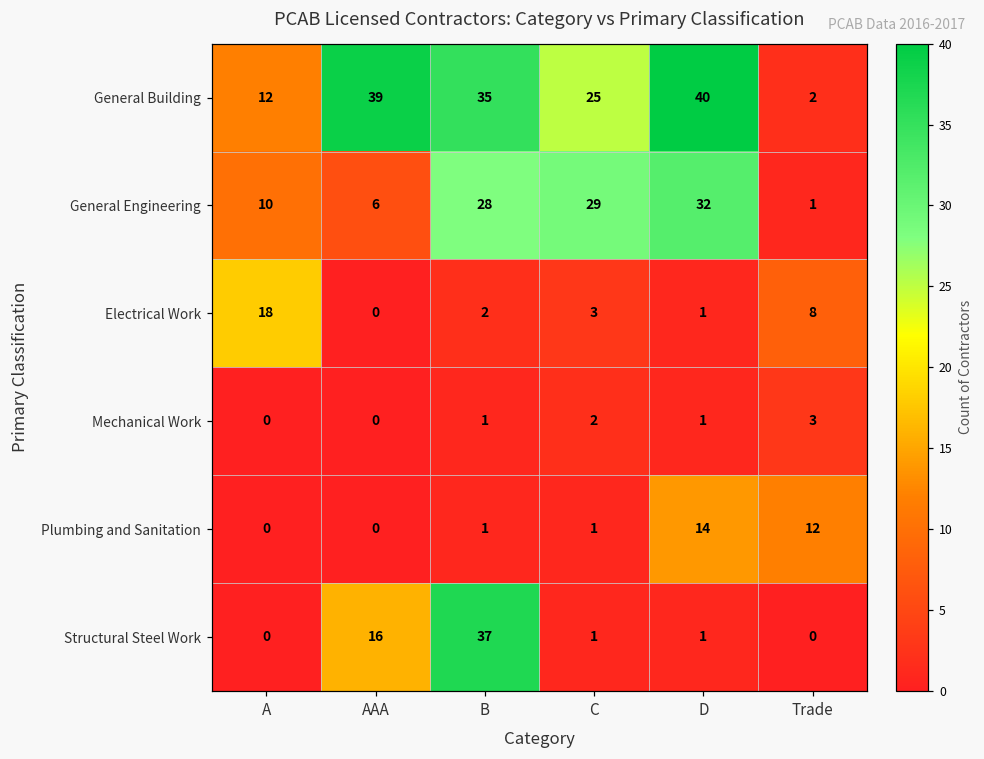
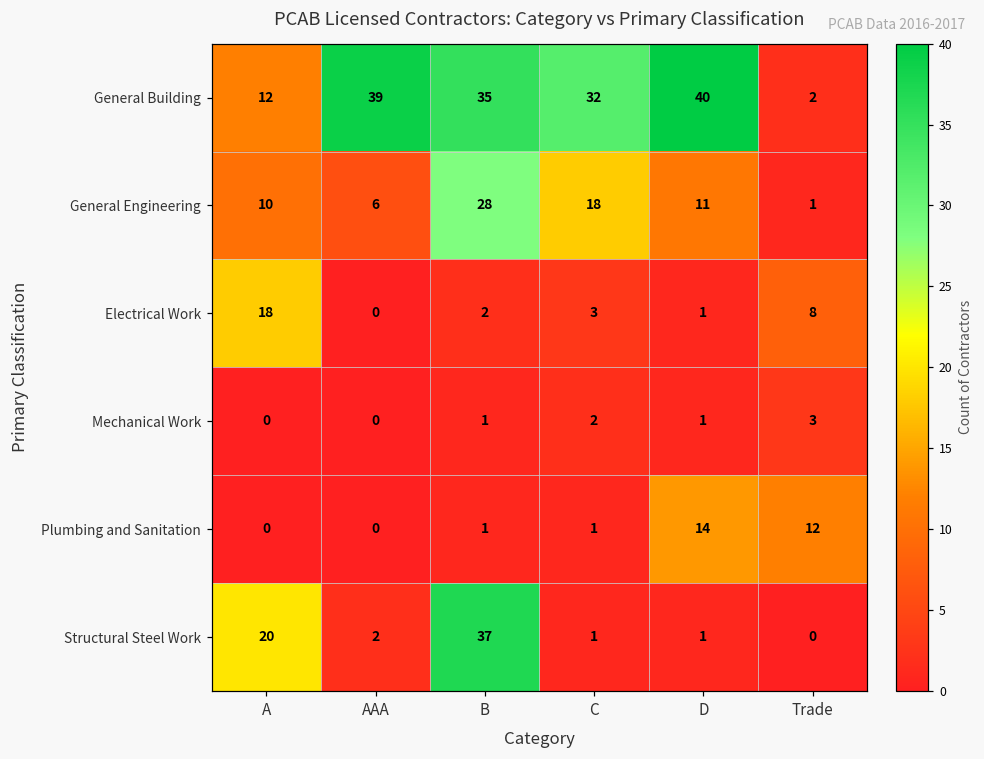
General Building, C: 25 -> 32
General Engineering, C: 29 -> 18
General Engineering, D: 32 -> 11
Structural Steel Work, A: 0 -> 20
Structural Steel Work, AAA: 16 -> 2
